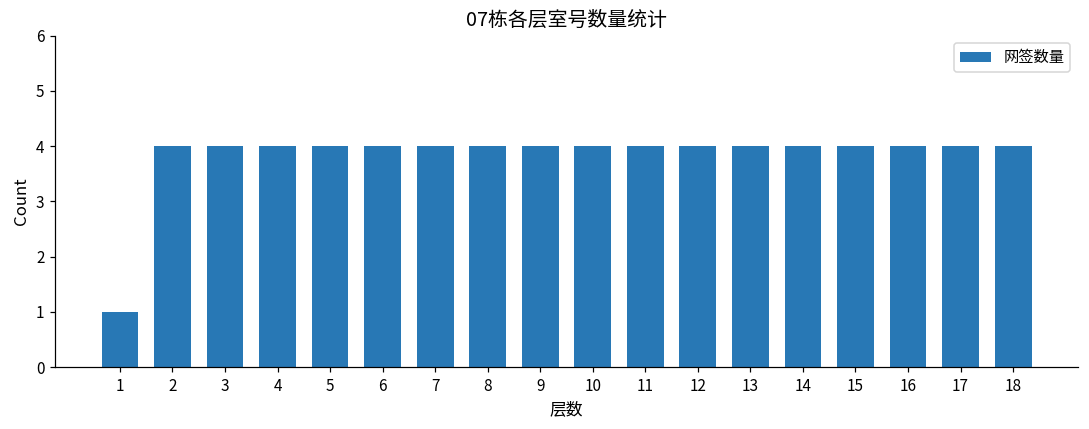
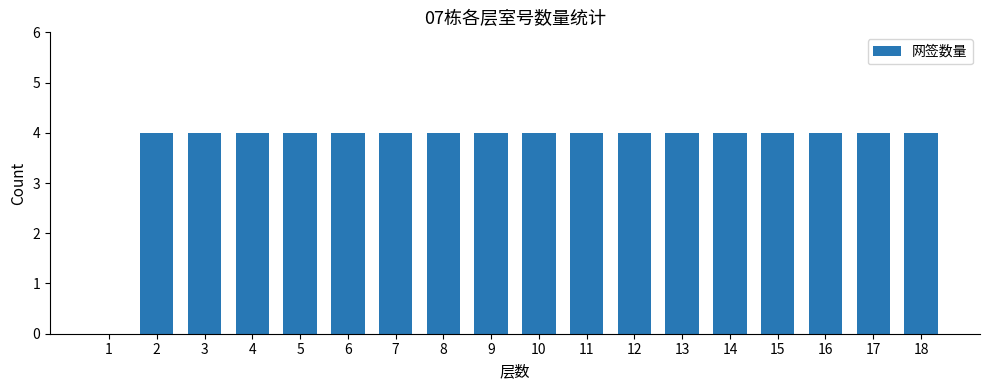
1: 1 -> 0
